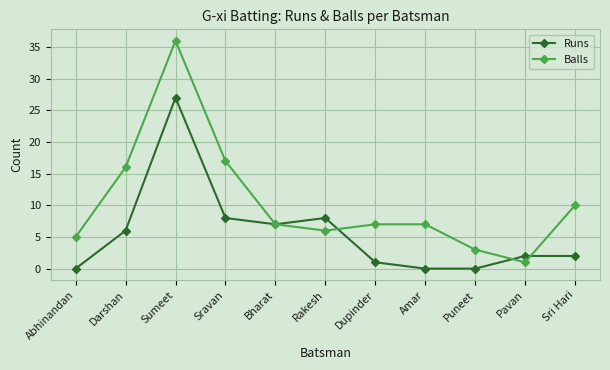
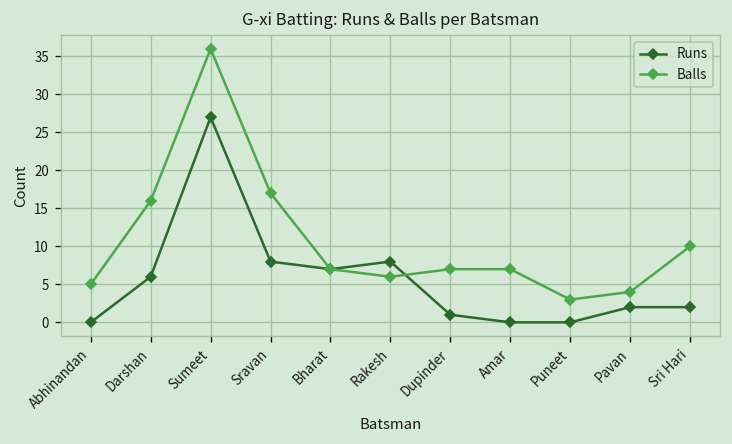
Balls, Pavan: 1 -> 4
